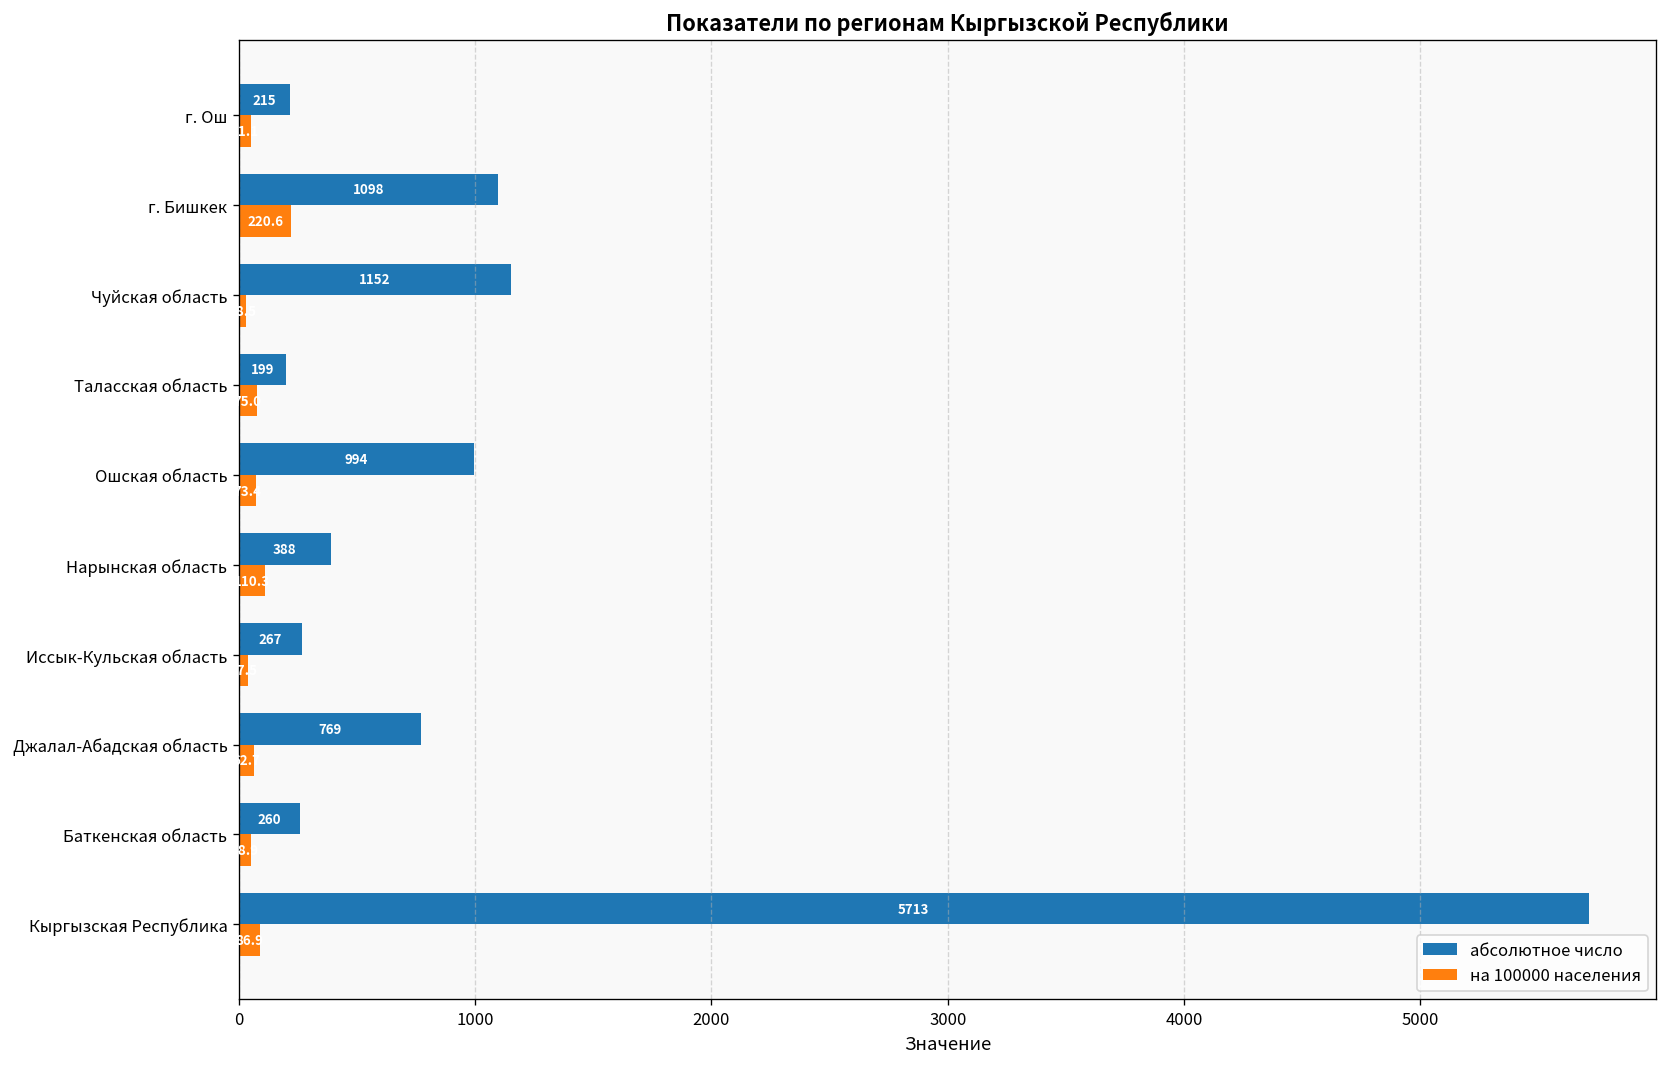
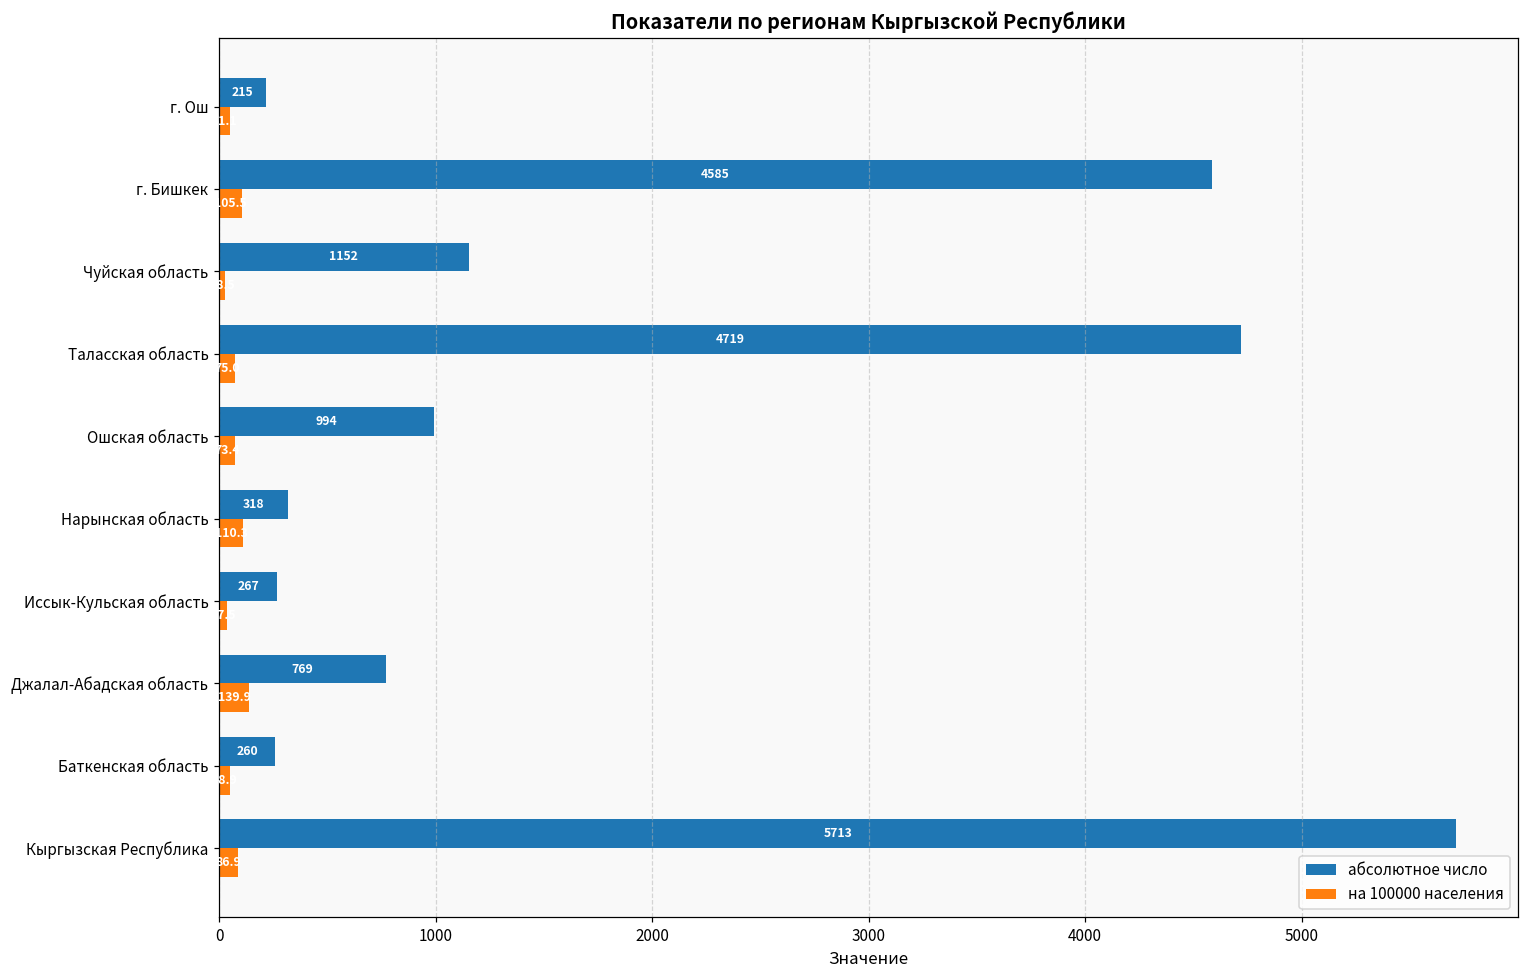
абсолютное число, г. Бишкек: 1098 -> 4585
на 100000 населения, г. Бишкек: 220.6 -> 105.5
абсолютное число, Таласская область: 199 -> 4719
абсолютное число, Нарынская область: 388 -> 318
на 100000 населения, Джалал-Абадская область: 62.7 -> 139.9
